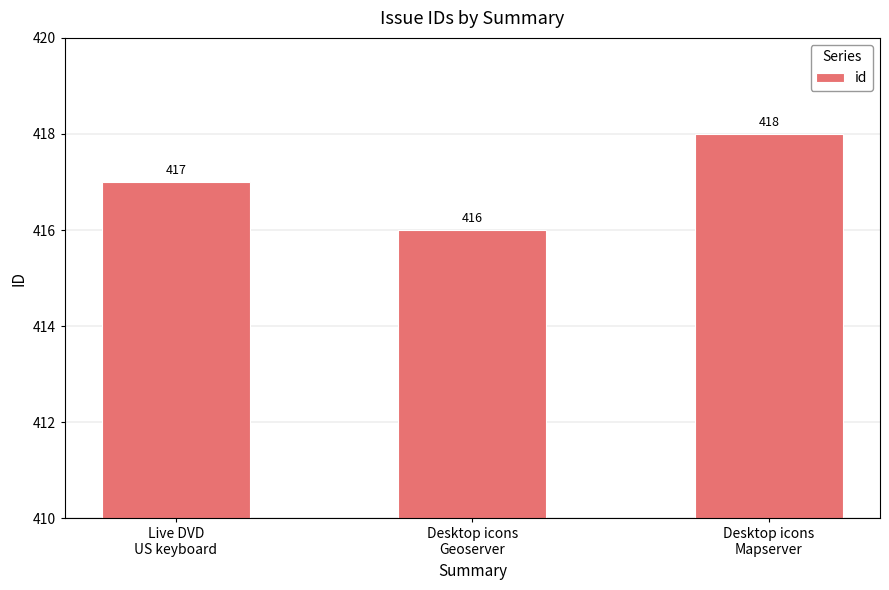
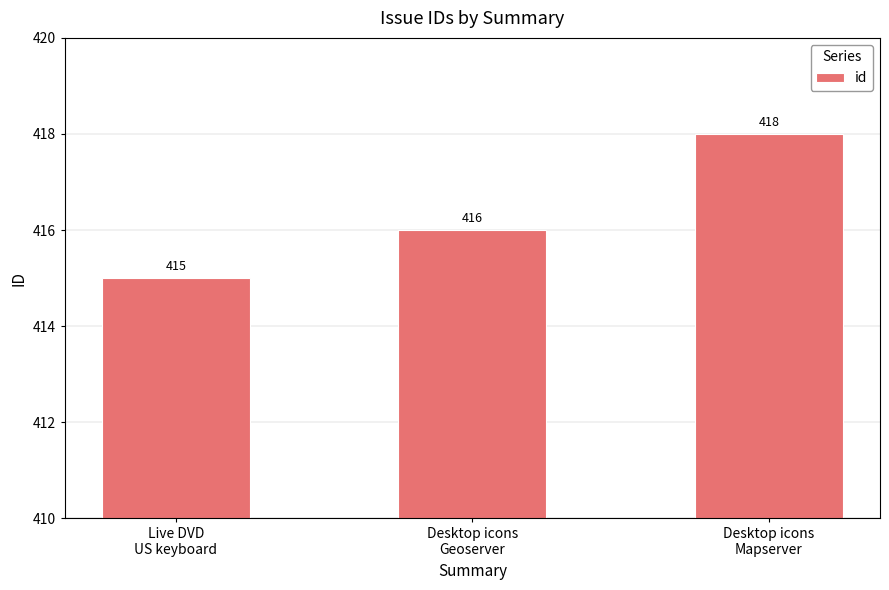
Live DVD US keyboard: 417 -> 415
